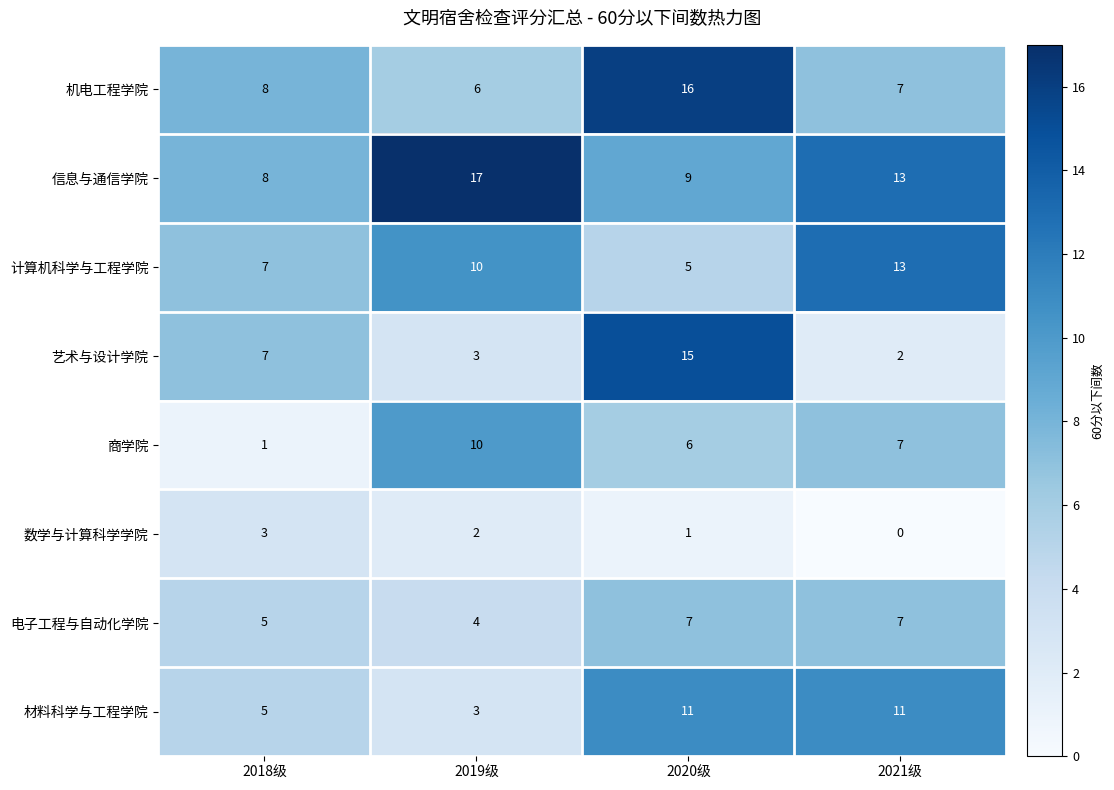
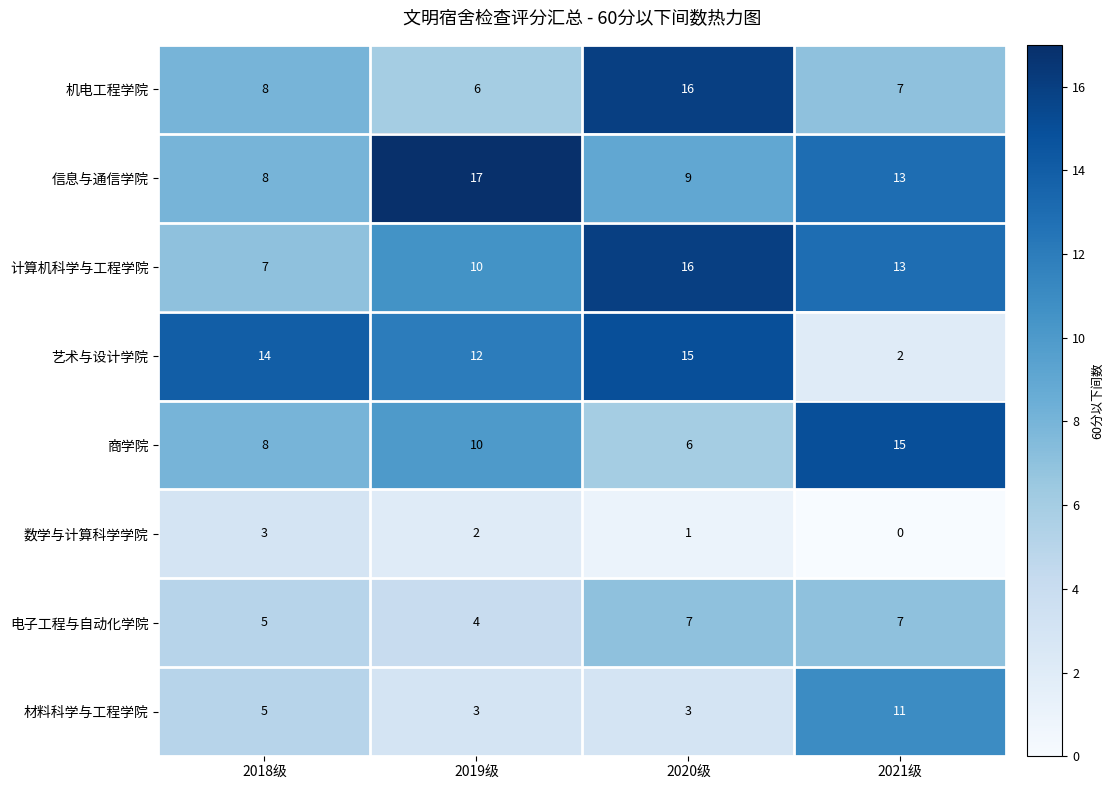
计算机科学与工程学院, 2020级: 5 -> 16
艺术与设计学院, 2018级: 7 -> 14
艺术与设计学院, 2019级: 3 -> 12
商学院, 2018级: 1 -> 8
商学院, 2021级: 7 -> 15
材料科学与工程学院, 2020级: 11 -> 3
